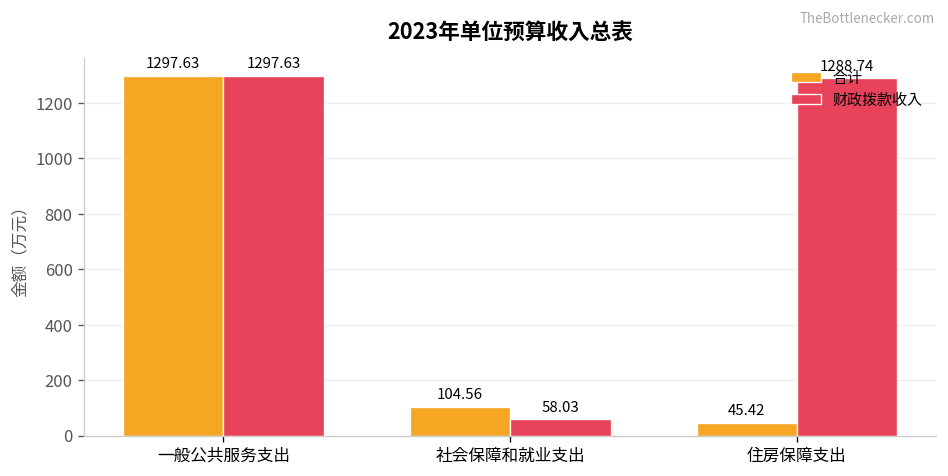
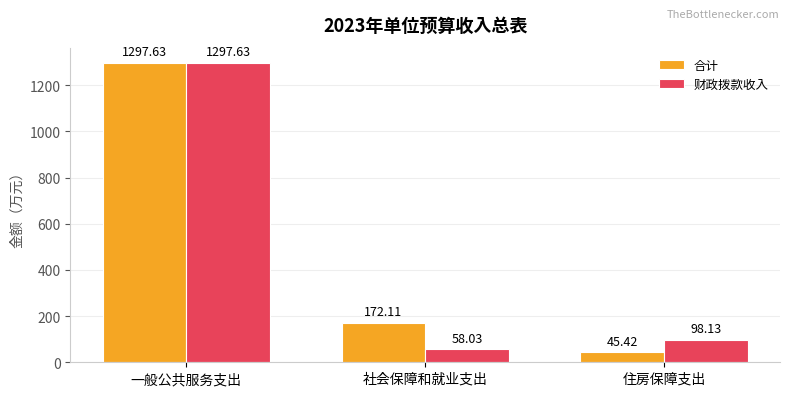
合计, 社会保障和就业支出: 104.56 -> 172.11
财政拨款收入, 住房保障支出: 1288.74 -> 98.13
